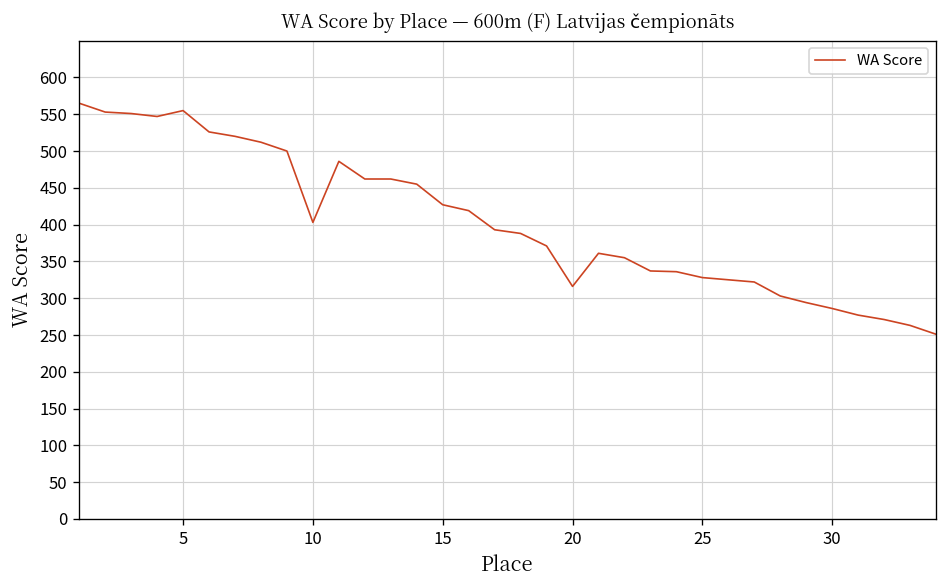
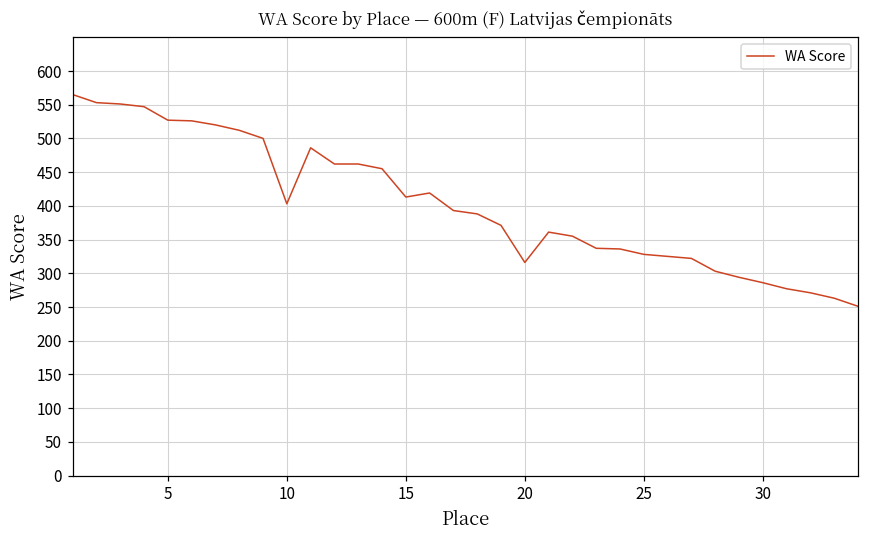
5: 560 -> 530
15: 430 -> 410
